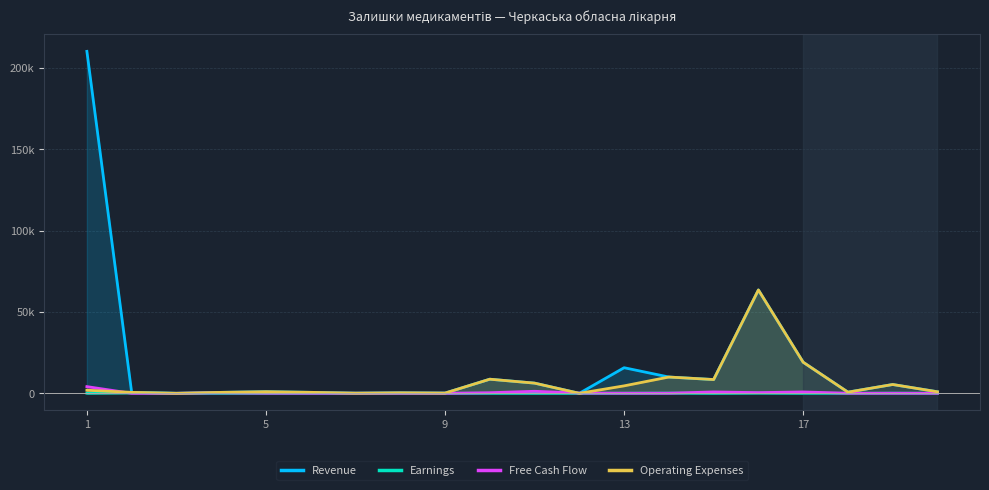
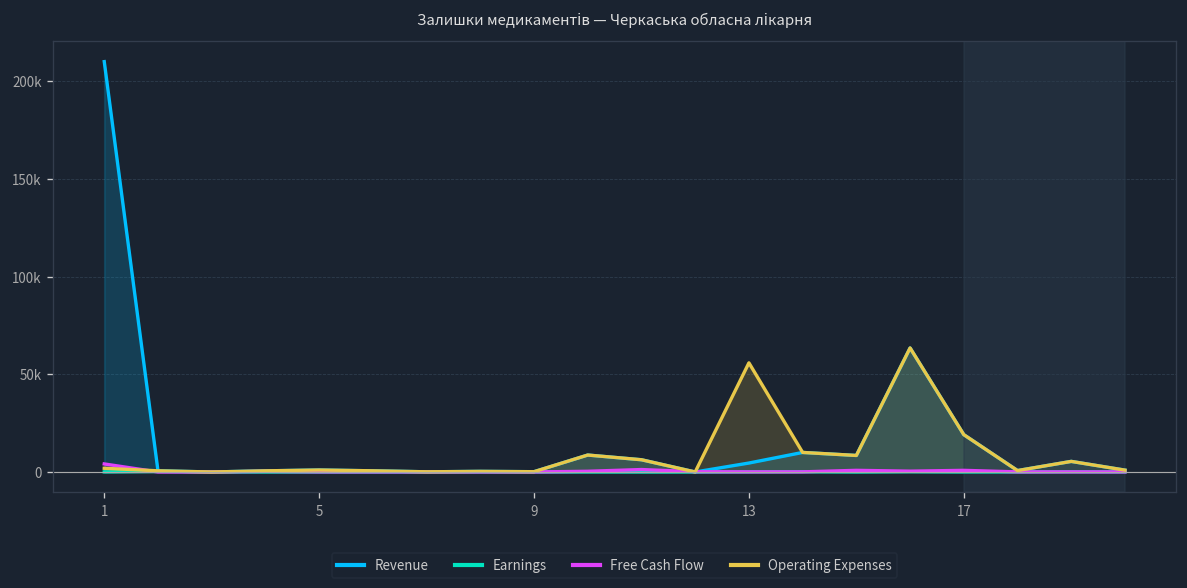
Revenue, 13: 16000 -> 5000
Operating Expenses, 13: 5000 -> 56000
